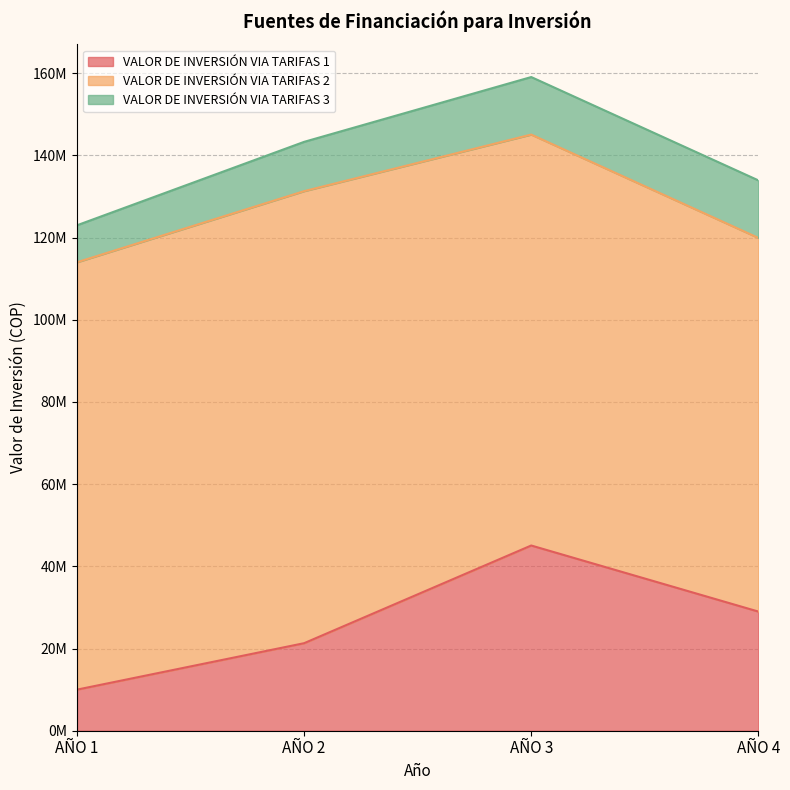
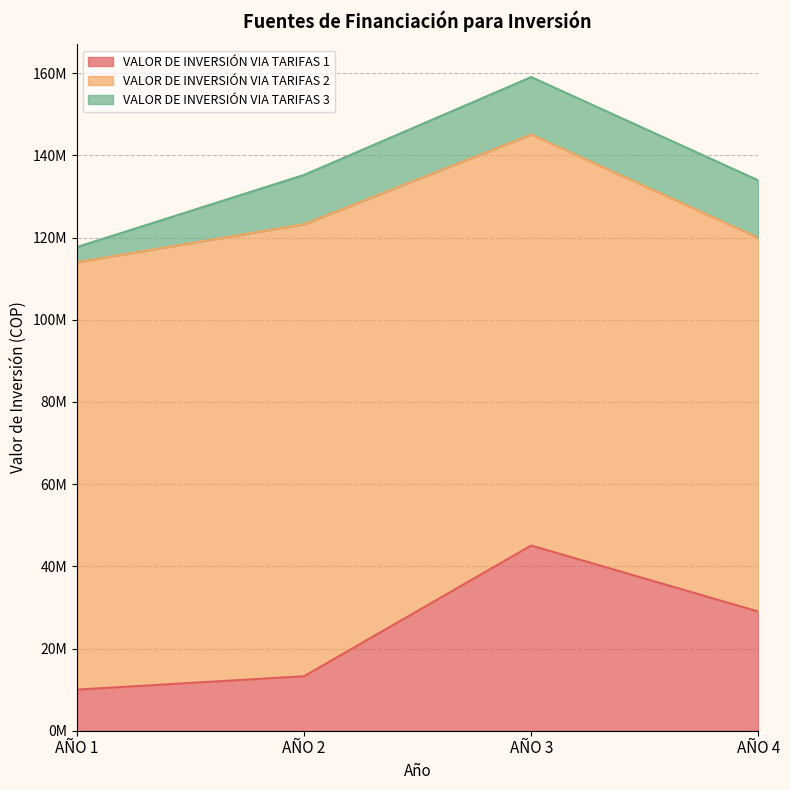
VALOR DE INVERSIÓN VIA TARIFAS 3, AÑO 1: 9000000 -> 4000000
VALOR DE INVERSIÓN VIA TARIFAS 1, AÑO 2: 21000000 -> 13000000
